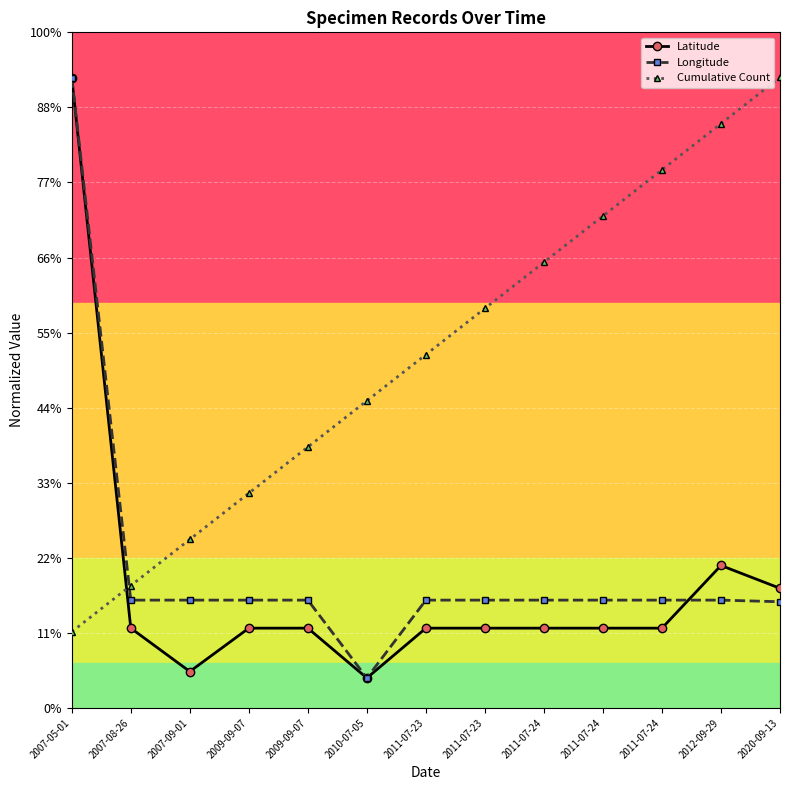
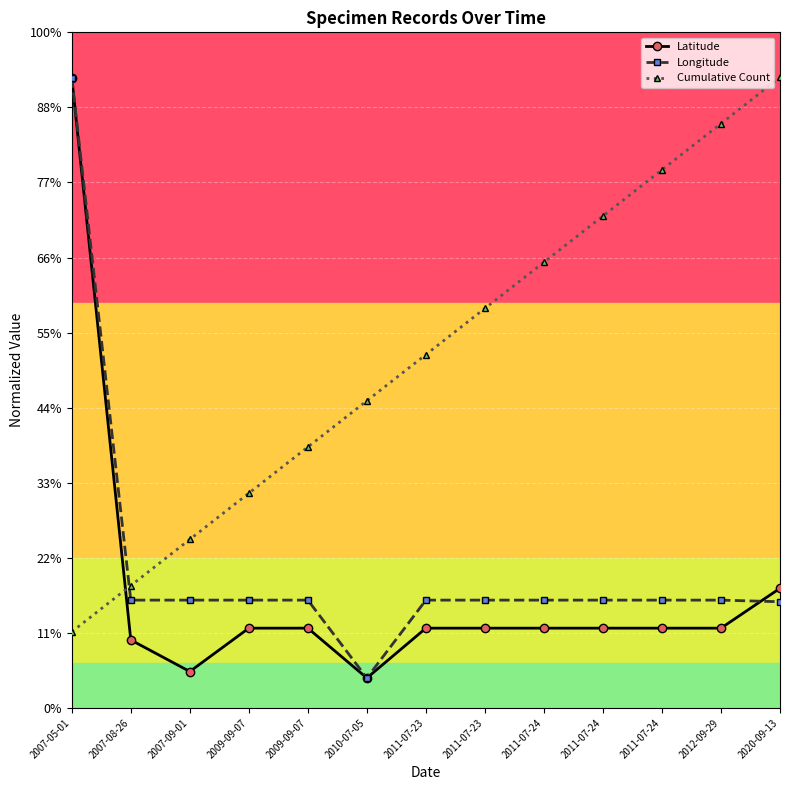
Latitude, 2007-08-26: 12% -> 10%
Latitude, 2012-09-29: 21% -> 12%
